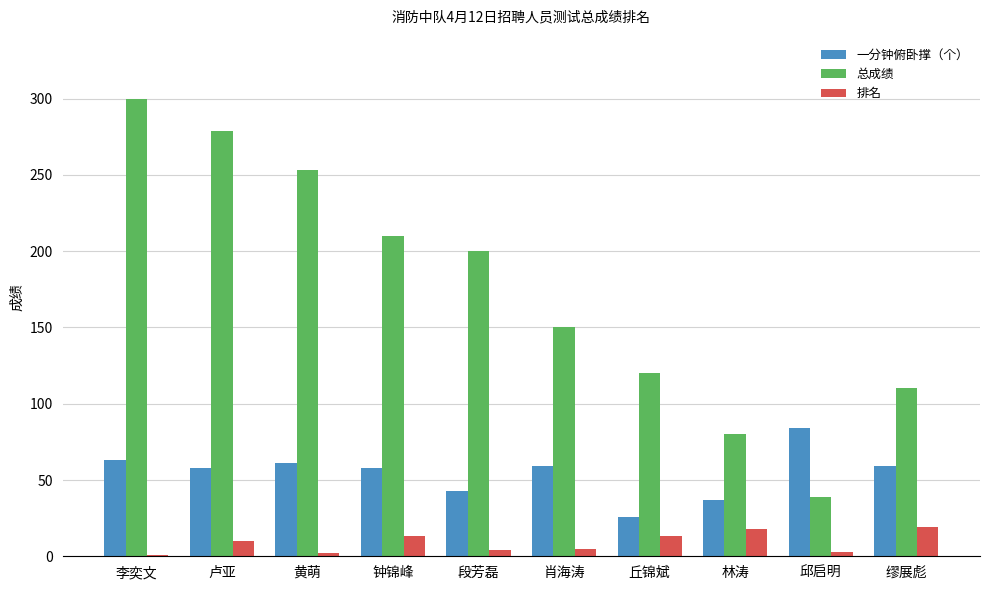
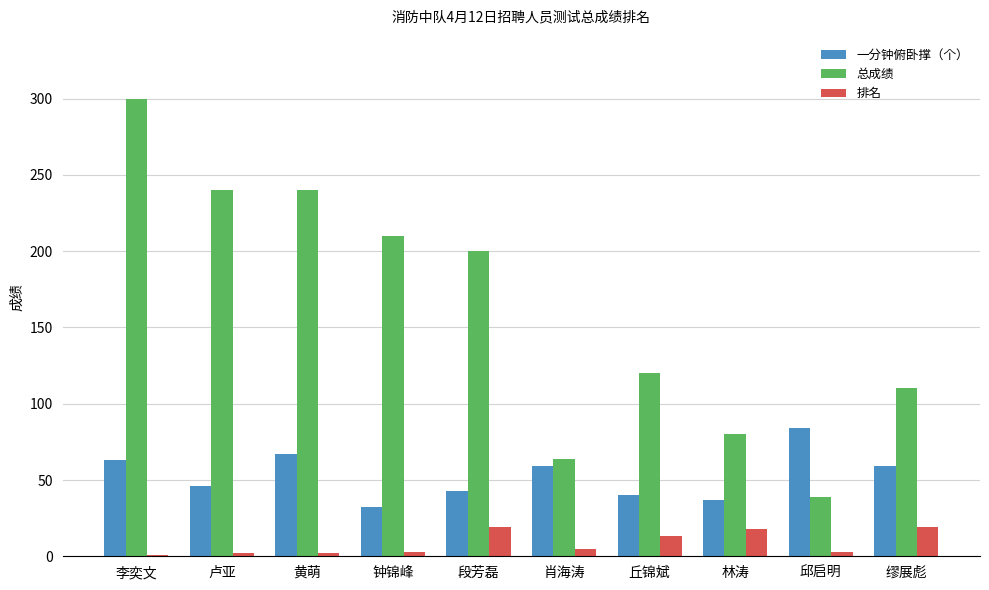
一分钟俯卧撑（个）, 卢亚: 58 -> 46
总成绩, 卢亚: 279 -> 240
排名, 卢亚: 10 -> 2
一分钟俯卧撑（个）, 黄萌: 61 -> 67
总成绩, 黄萌: 253 -> 240
一分钟俯卧撑（个）, 钟锦峰: 58 -> 32
排名, 钟锦峰: 13 -> 3
排名, 段芳磊: 4 -> 19
总成绩, 肖海涛: 150 -> 64
一分钟俯卧撑（个）, 丘锦斌: 26 -> 40
